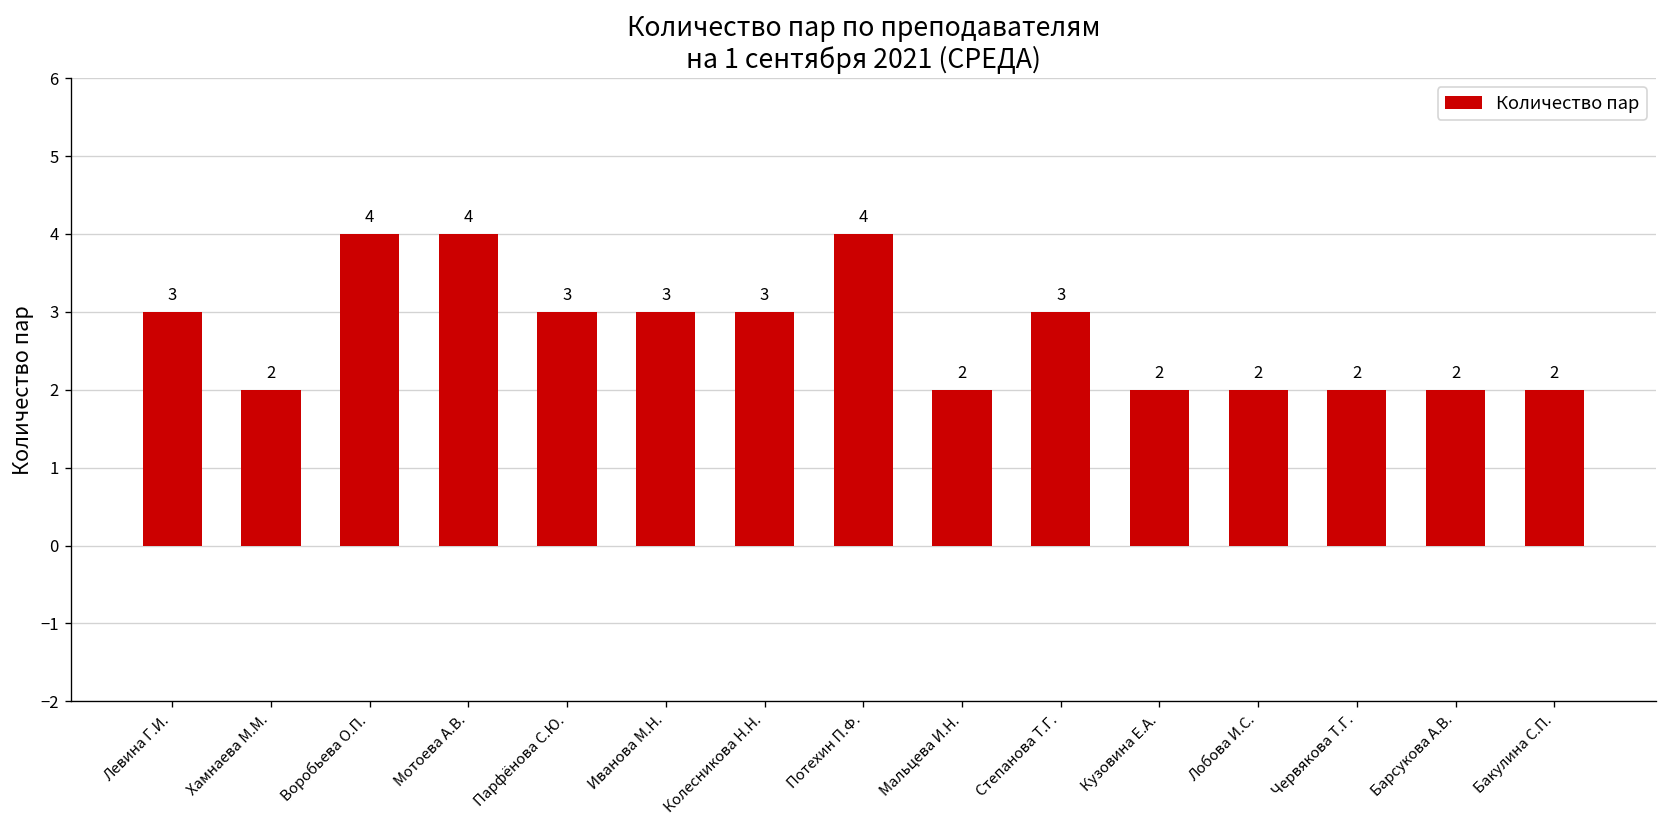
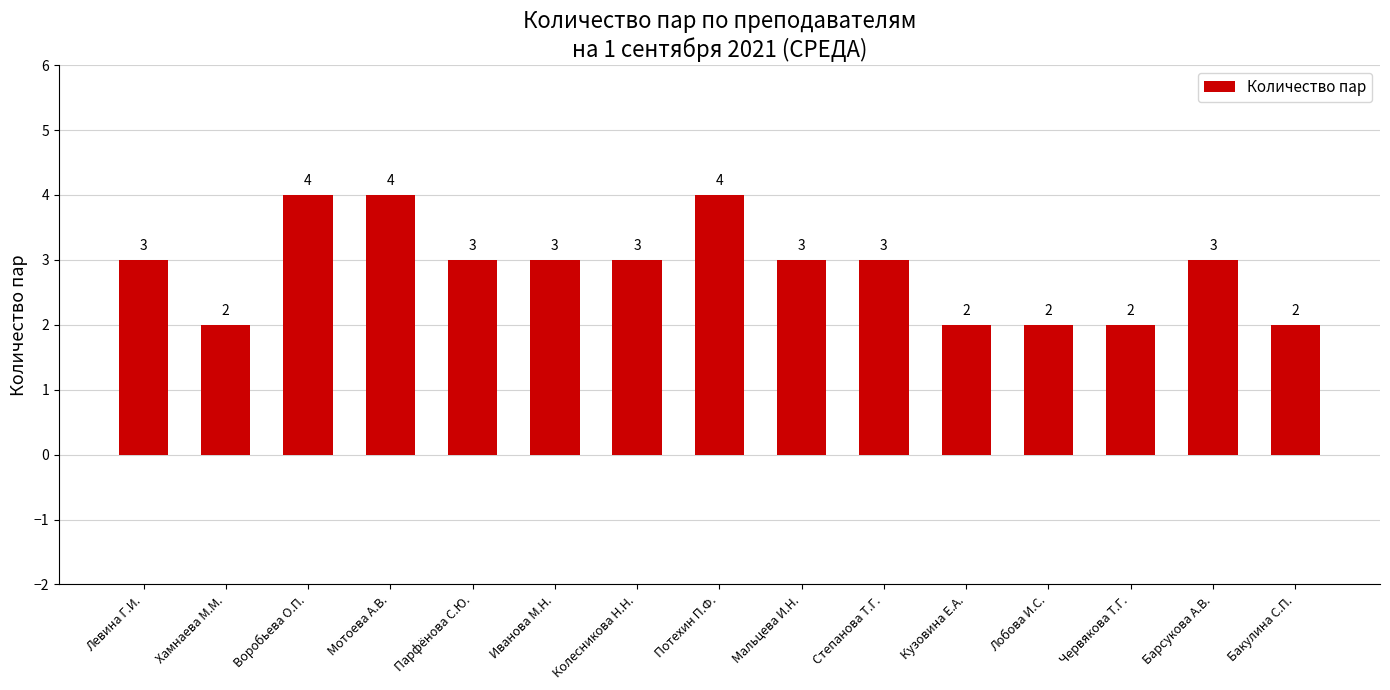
Мальцева И.Н.: 2 -> 3
Барсукова А.В.: 2 -> 3
